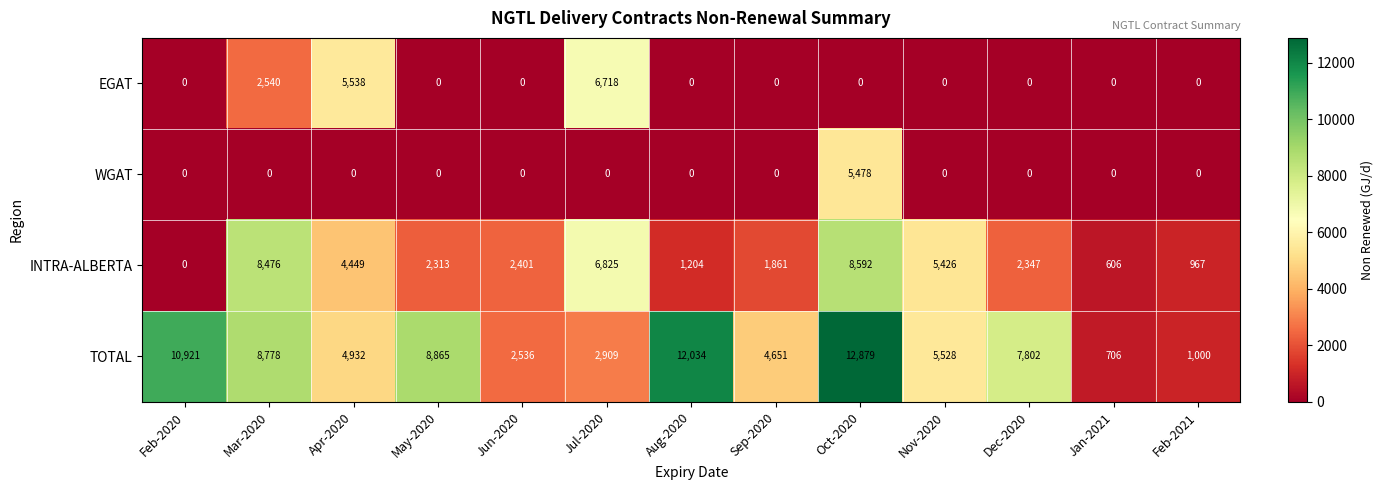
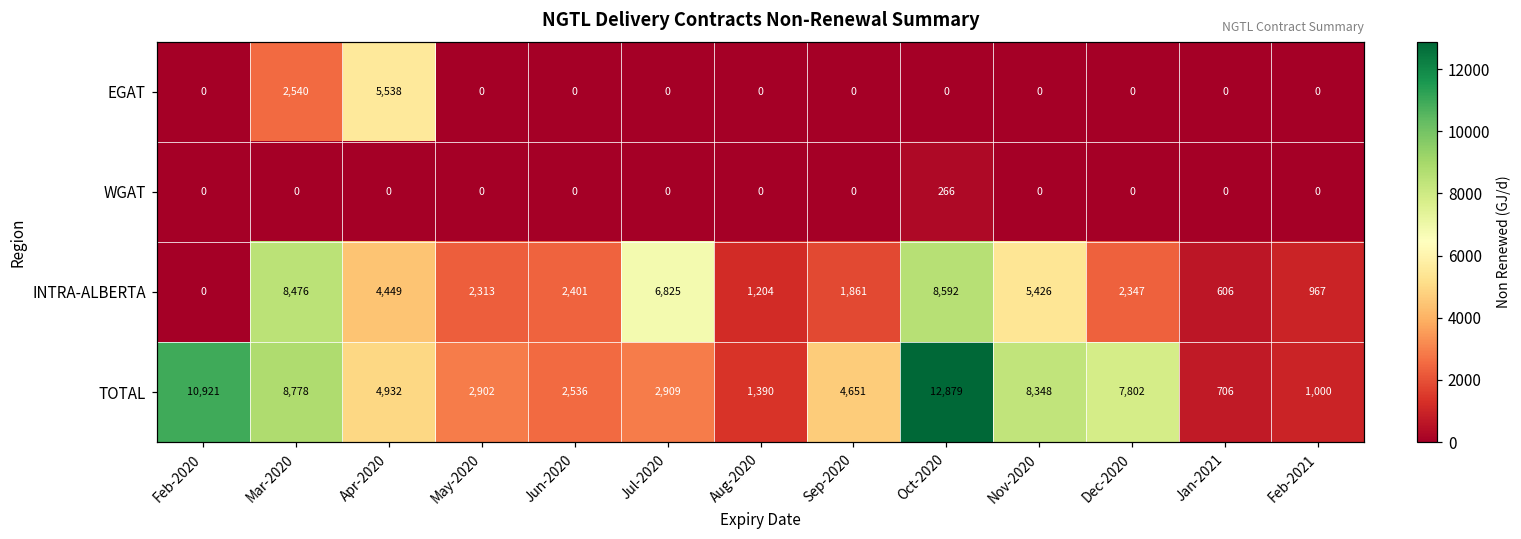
EGAT, Jul-2020: 6,718 -> 0
WGAT, Oct-2020: 5,478 -> 266
TOTAL, May-2020: 8,865 -> 2,902
TOTAL, Aug-2020: 12,034 -> 1,390
TOTAL, Nov-2020: 5,528 -> 8,348
